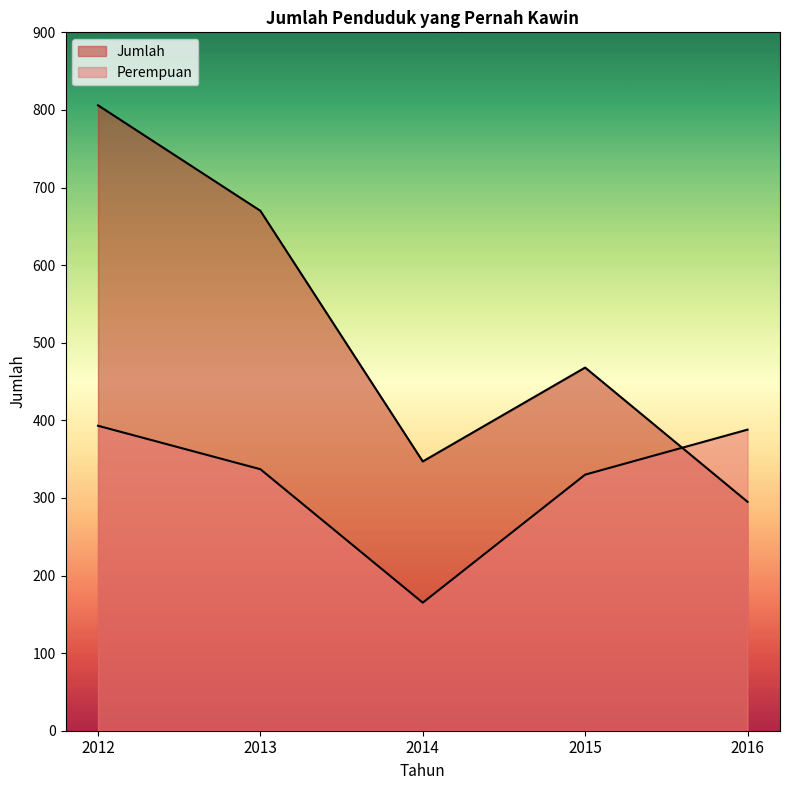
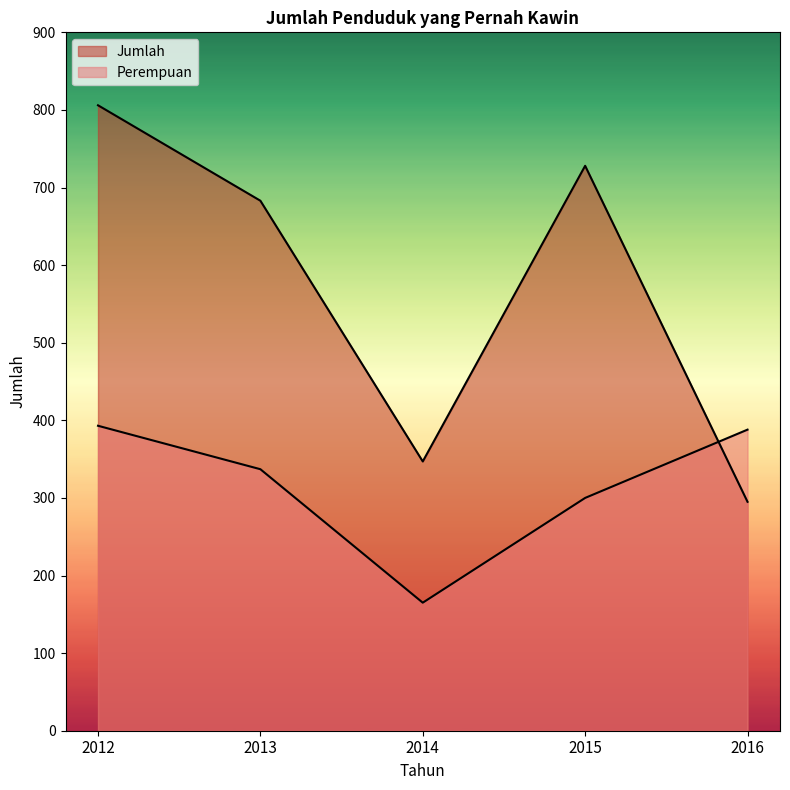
Jumlah, 2013: 670 -> 680
Jumlah, 2015: 470 -> 730
Perempuan, 2015: 330 -> 300
